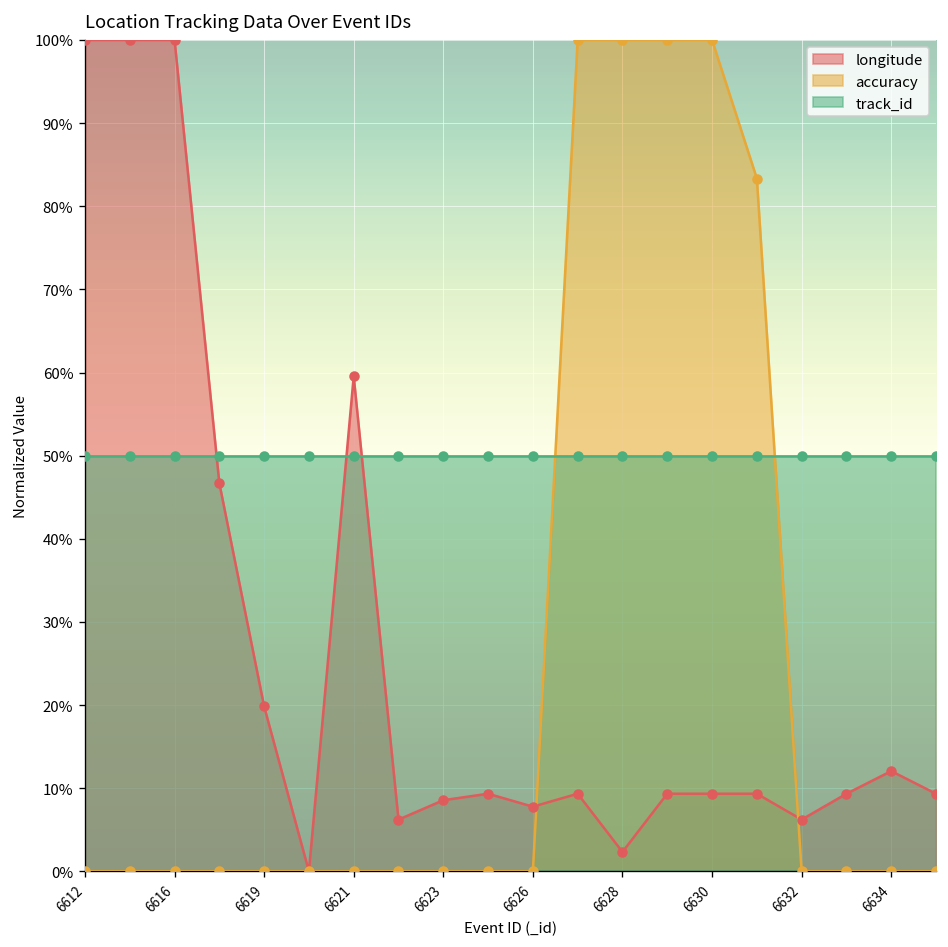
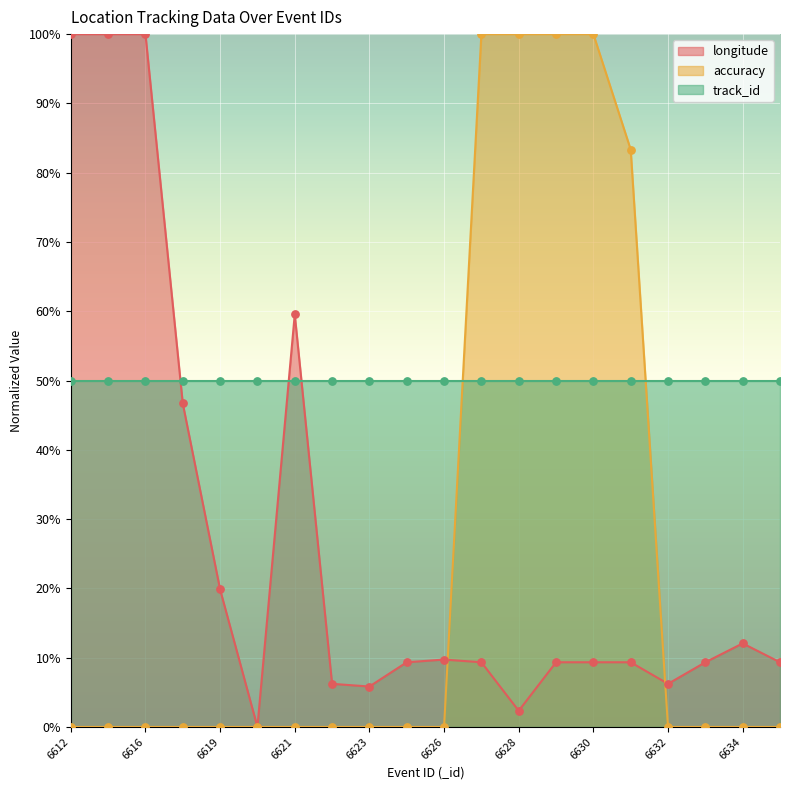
longitude, 6623: 9% -> 6%
longitude, 6626: 8% -> 10%
